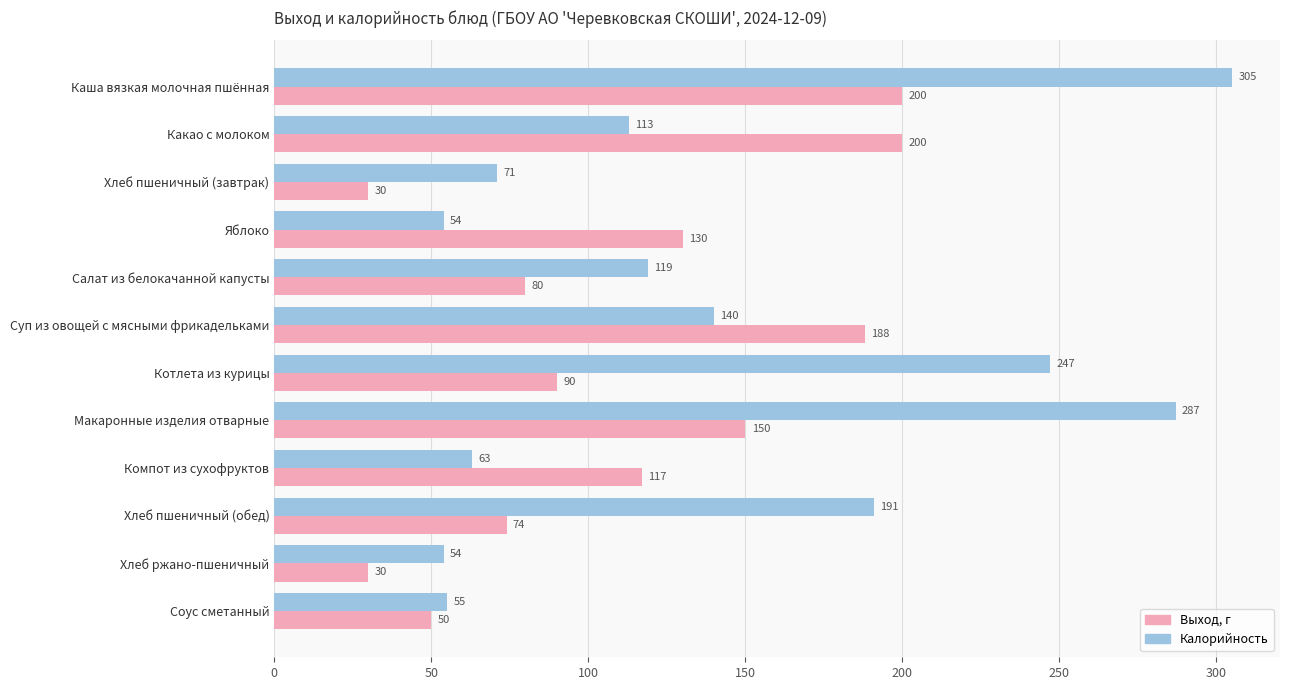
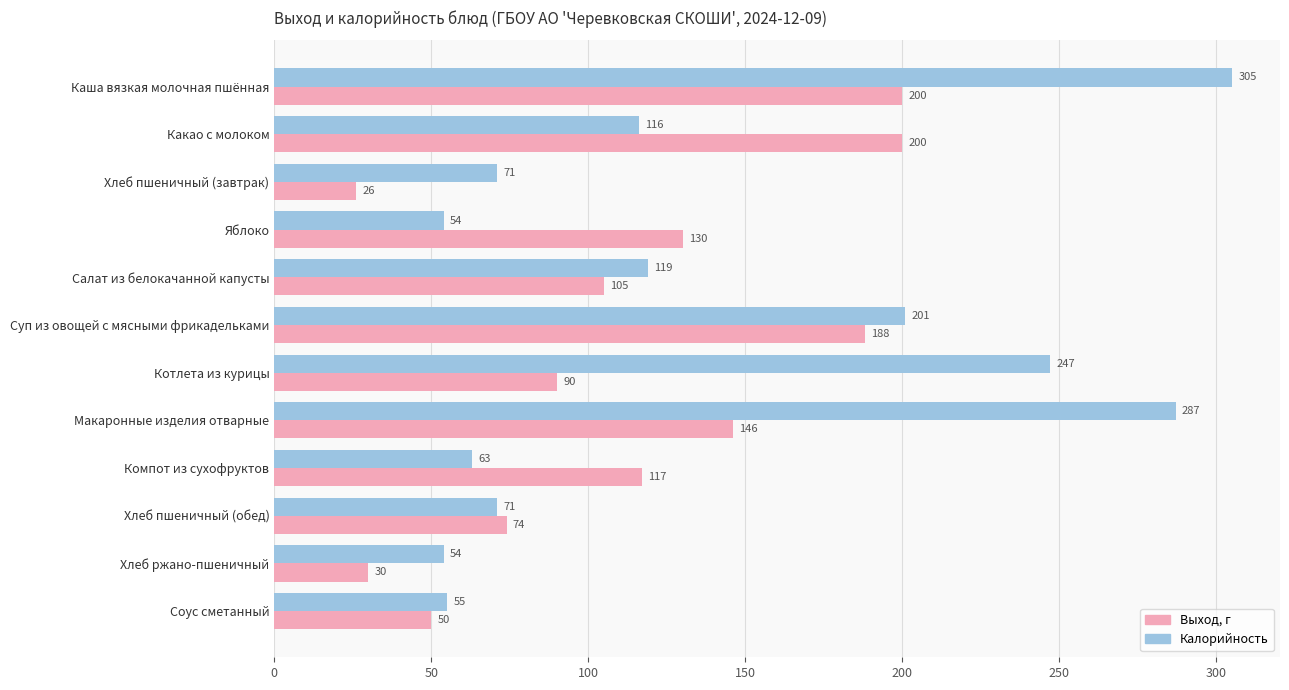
Калорийность, Какао с молоком: 113 -> 116
Выход, г, Хлеб пшеничный (завтрак): 30 -> 26
Выход, г, Салат из белокачанной капусты: 80 -> 105
Калорийность, Суп из овощей с мясными фрикадельками: 140 -> 201
Выход, г, Макаронные изделия отварные: 150 -> 146
Калорийность, Хлеб пшеничный (обед): 191 -> 71
